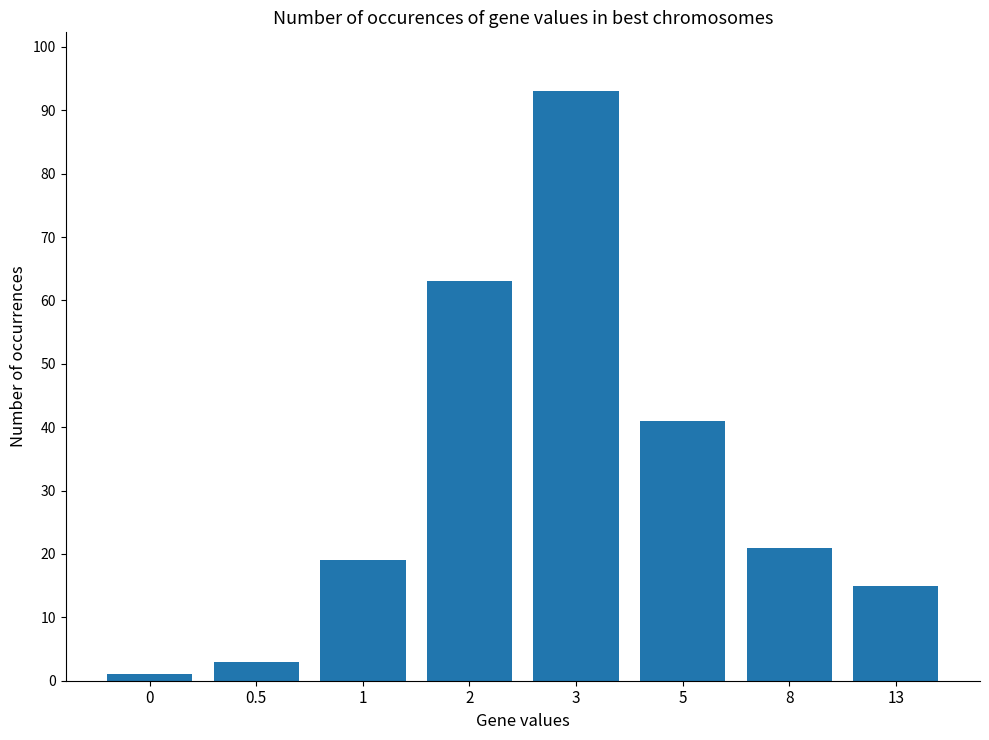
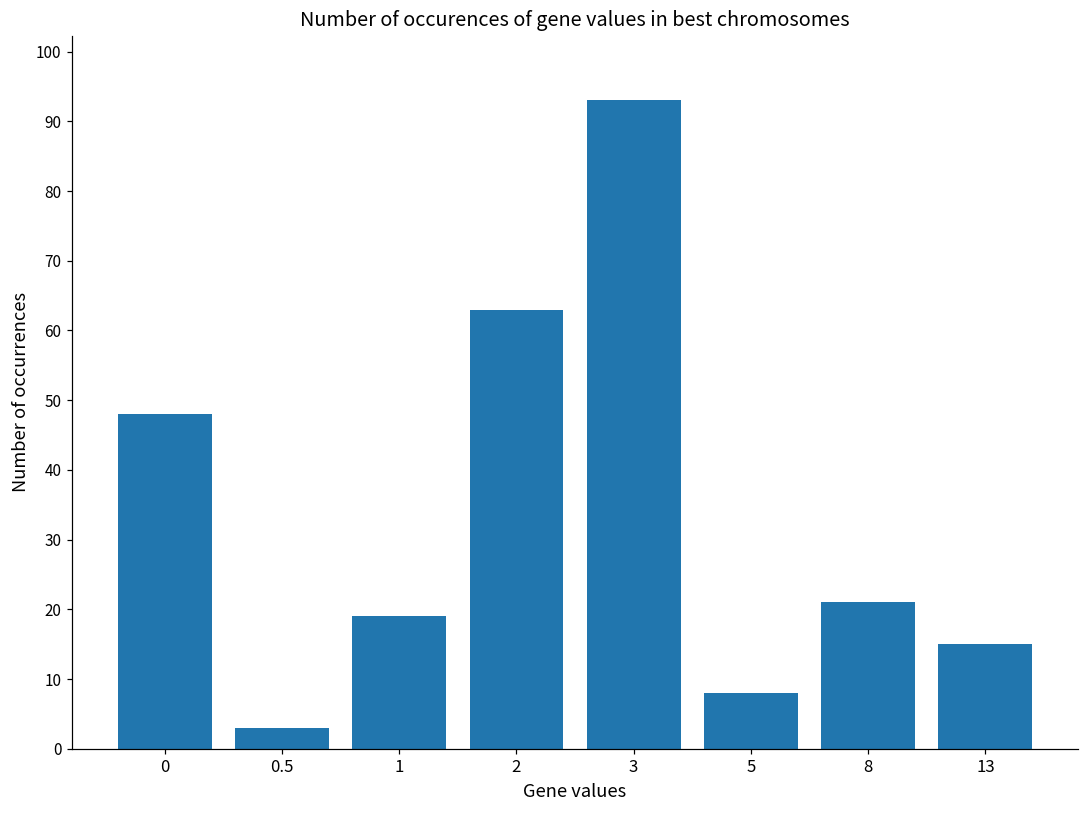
0: 1 -> 48
5: 41 -> 8
